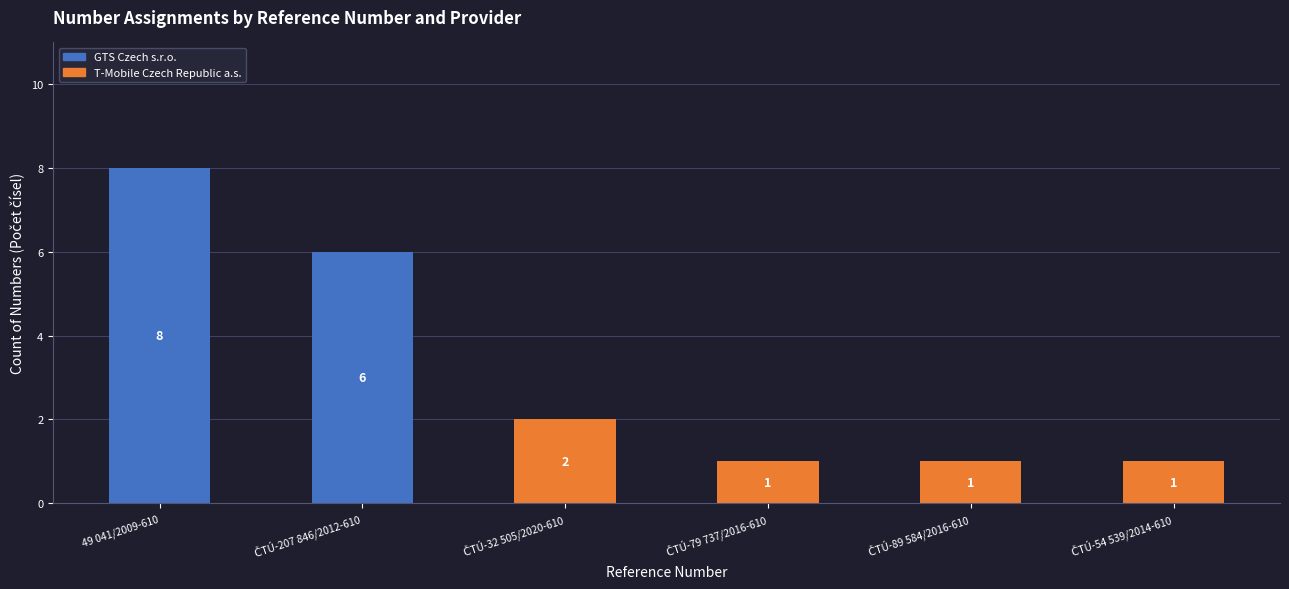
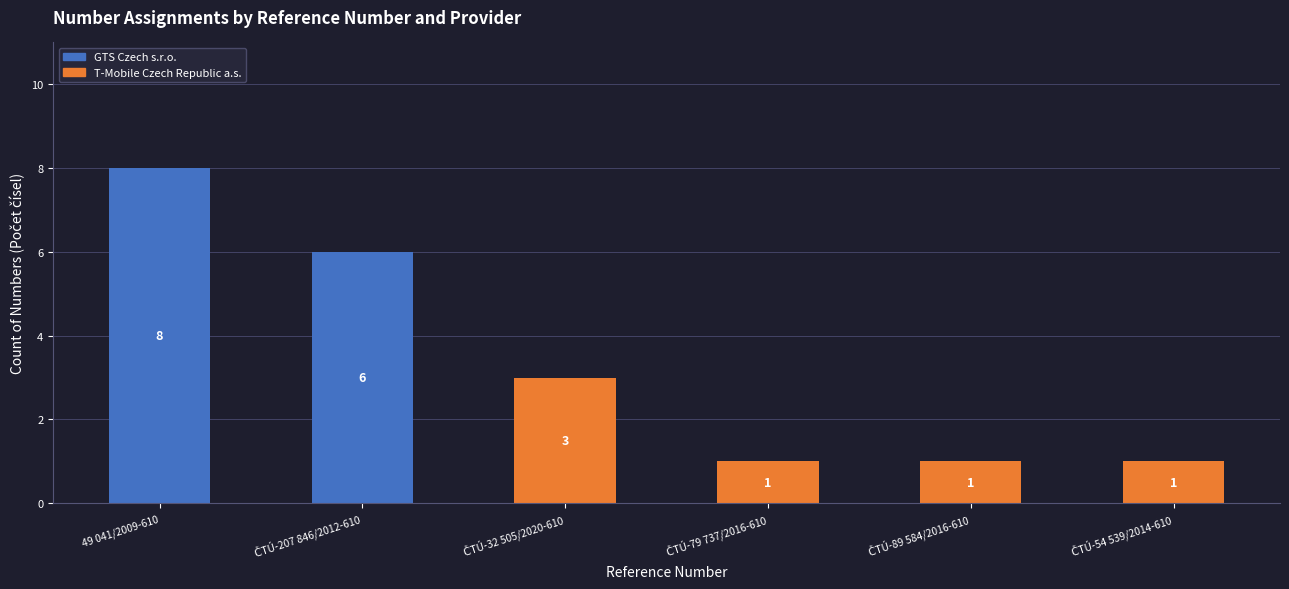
T-Mobile Czech Republic a.s., ČTÚ-32 505/2020-610: 2 -> 3
